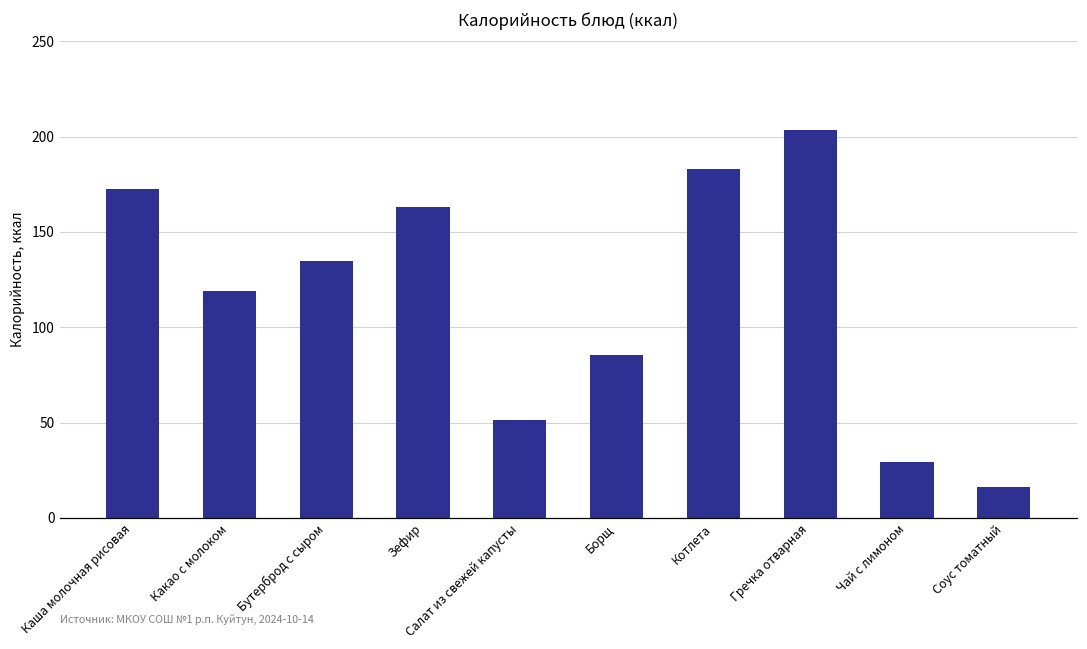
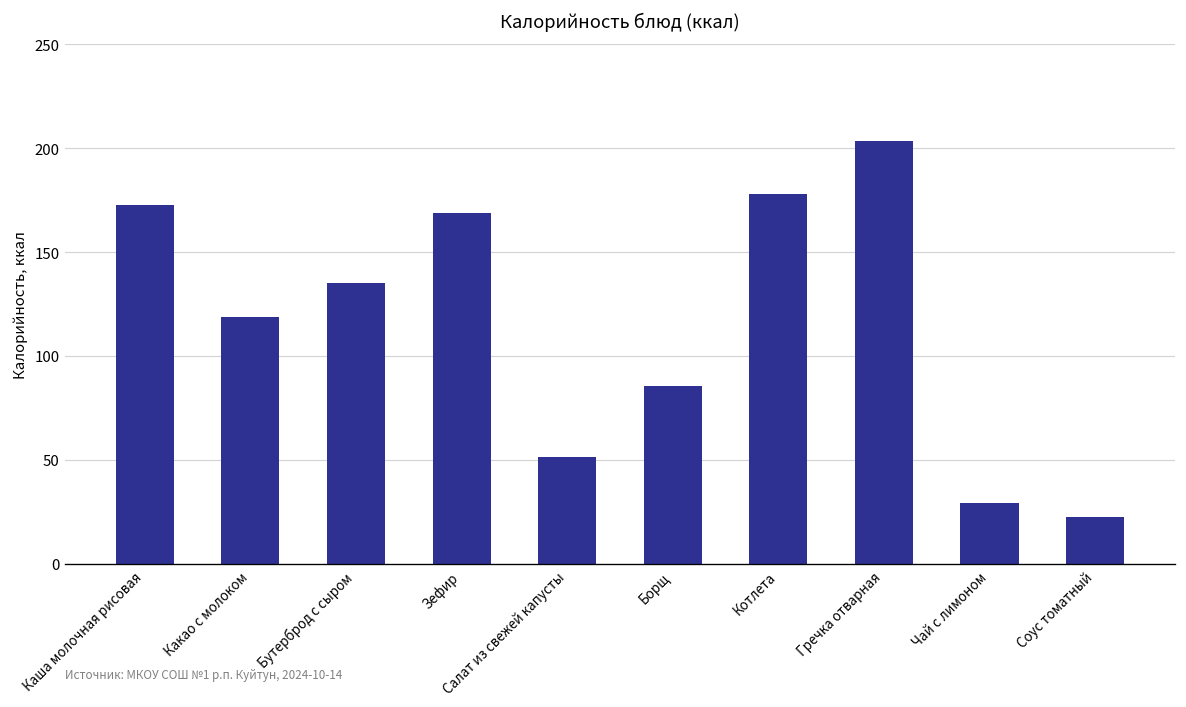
Зефир: 163 -> 169
Котлета: 183 -> 178
Соус томатный: 16 -> 22
